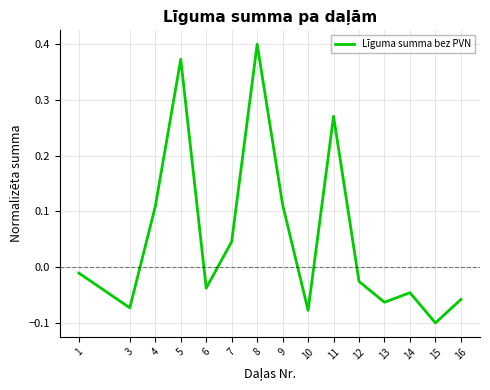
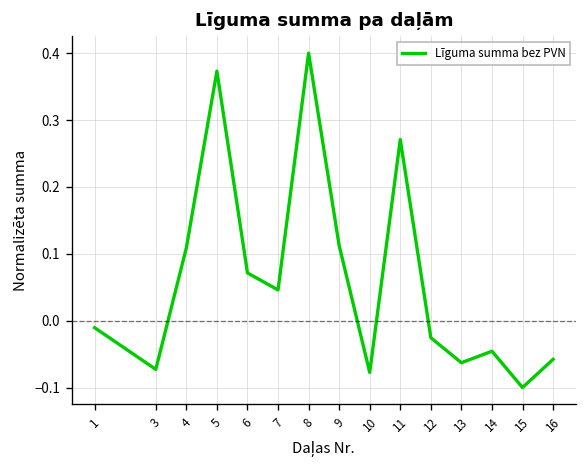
6: -0.04 -> 0.07
